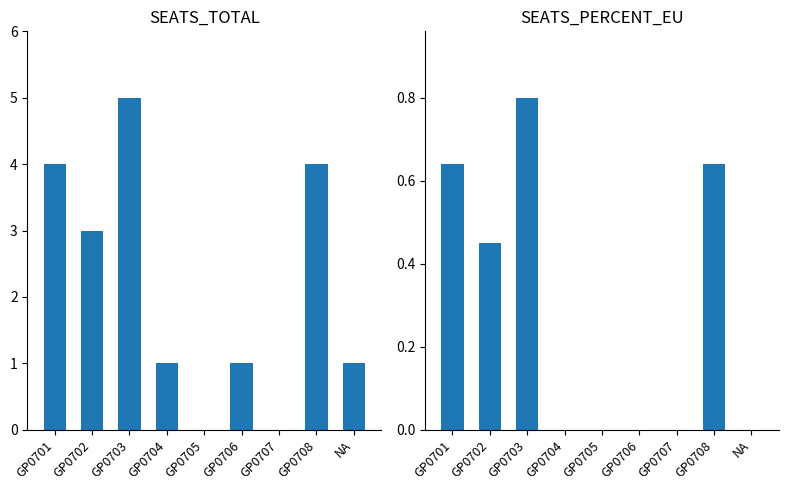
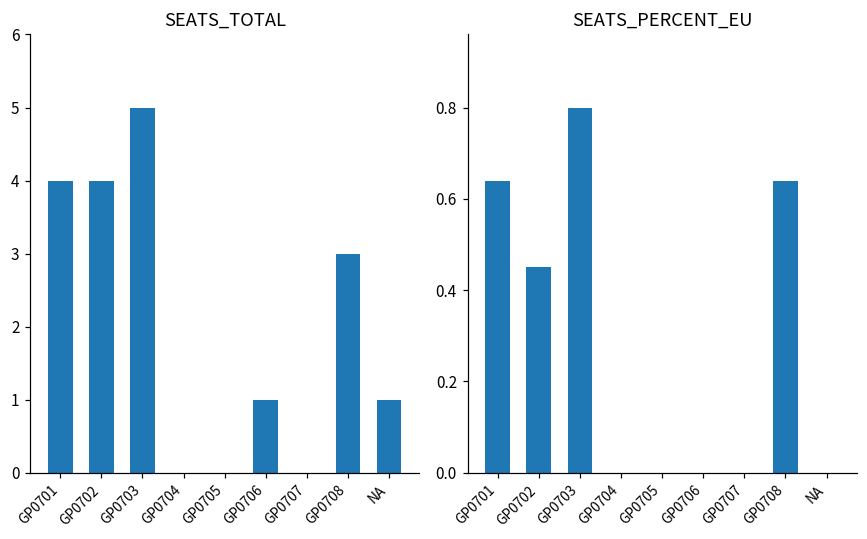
SEATS_TOTAL, GP0702: 3 -> 4
SEATS_TOTAL, GP0704: 1 -> 0
SEATS_TOTAL, GP0708: 4 -> 3
